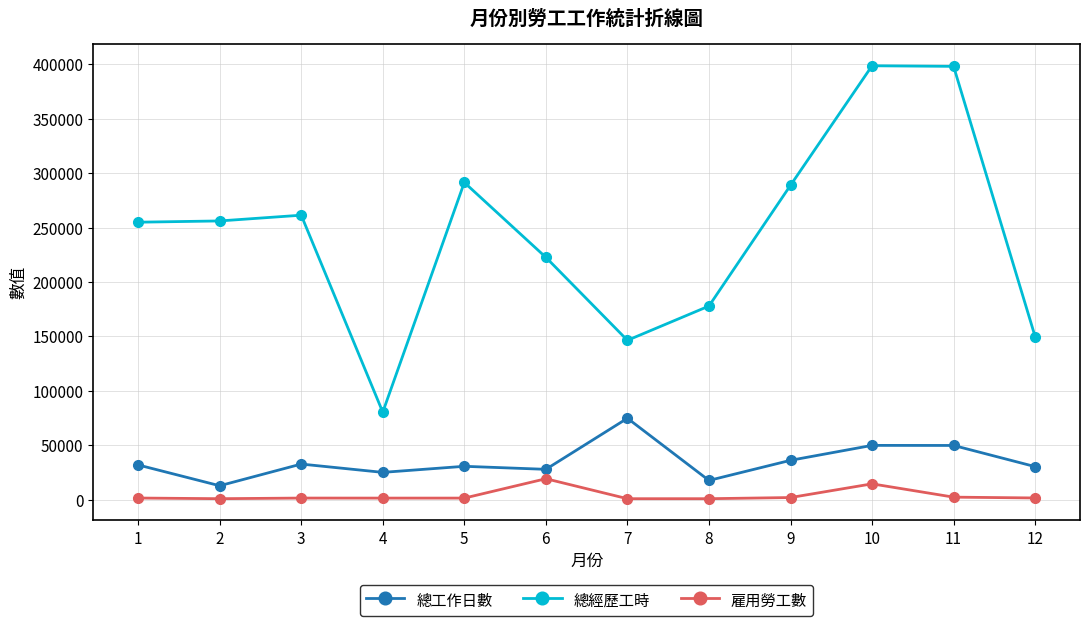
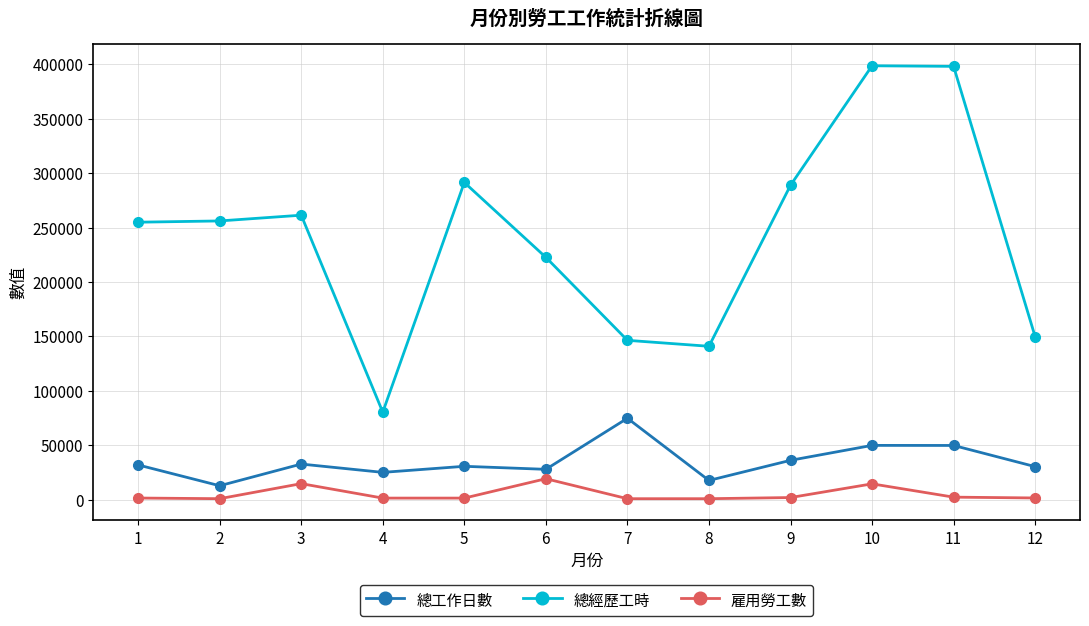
雇用勞工數, 3: 1000 -> 15000
總經歷工時, 8: 178000 -> 141000
